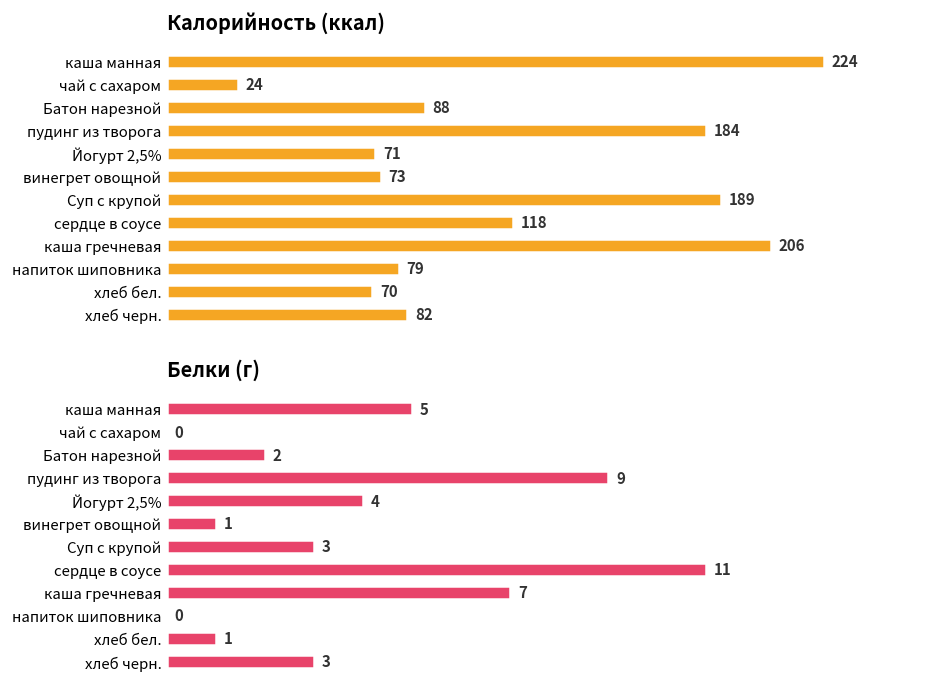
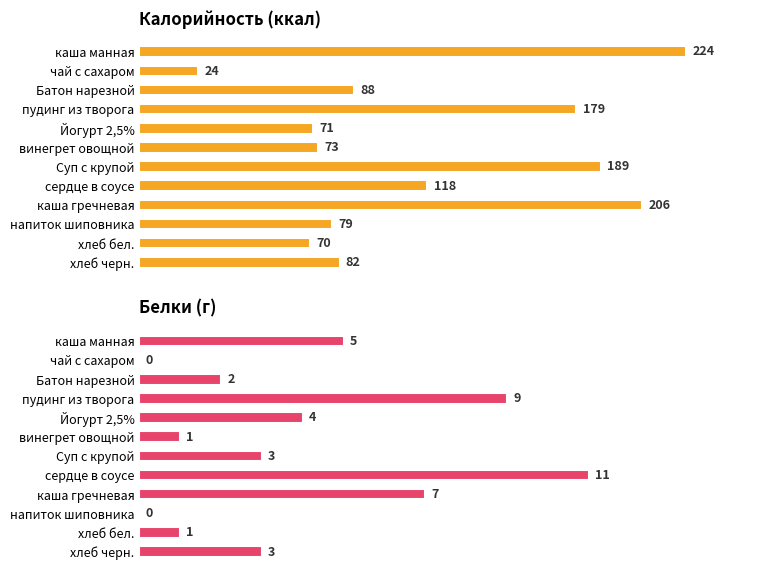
Калорийность (ккал), пудинг из творога: 184 -> 179
